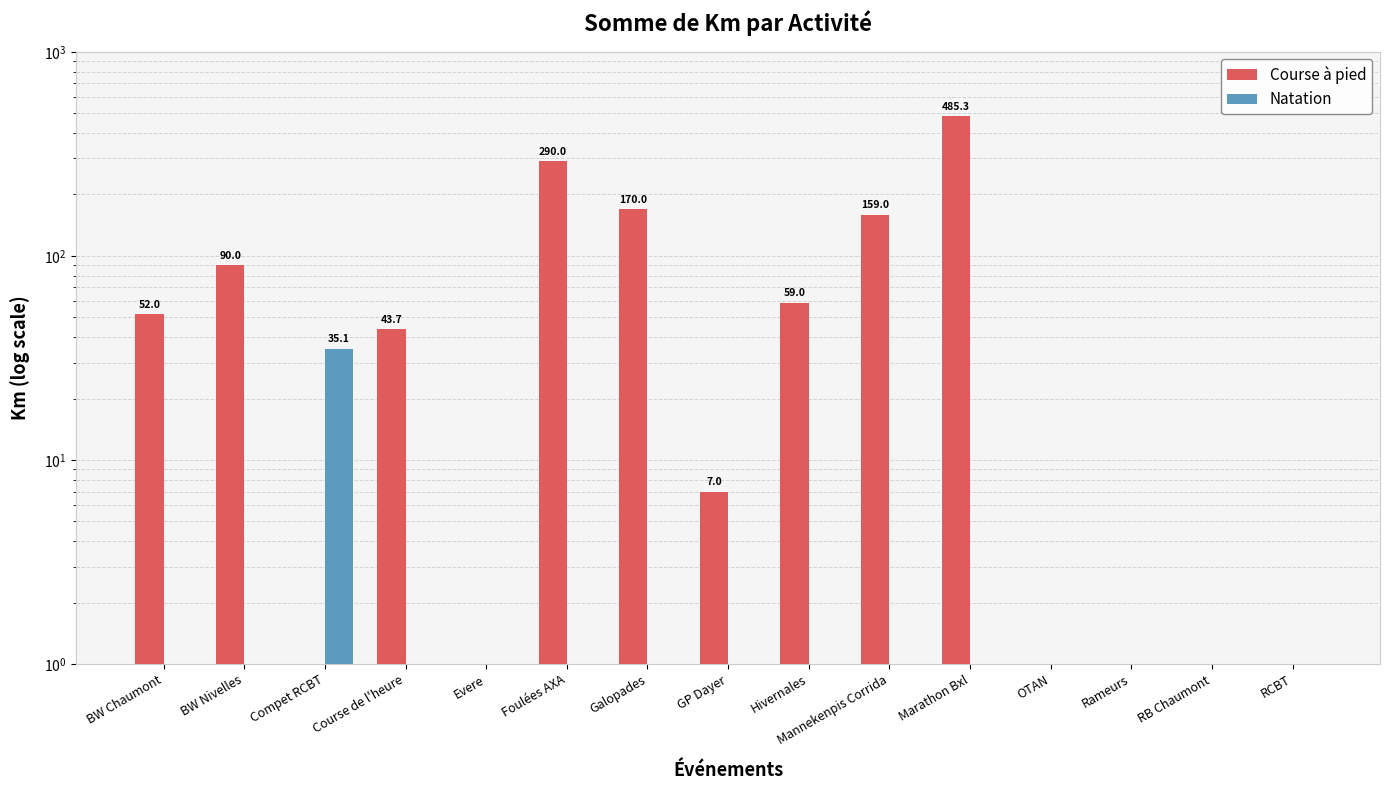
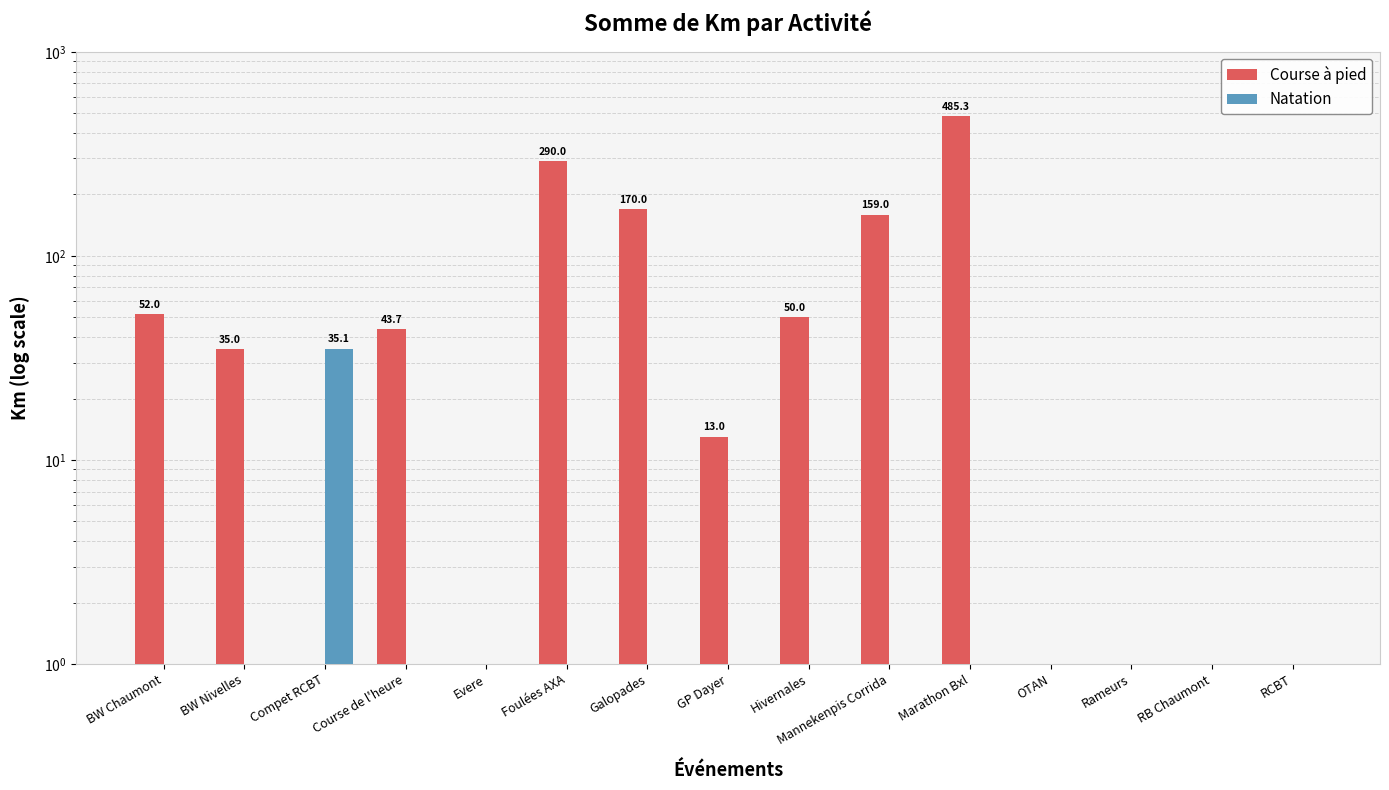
Course à pied, BW Nivelles: 90.0 -> 35.0
Course à pied, GP Dayer: 7.0 -> 13.0
Course à pied, Hivernales: 59.0 -> 50.0
